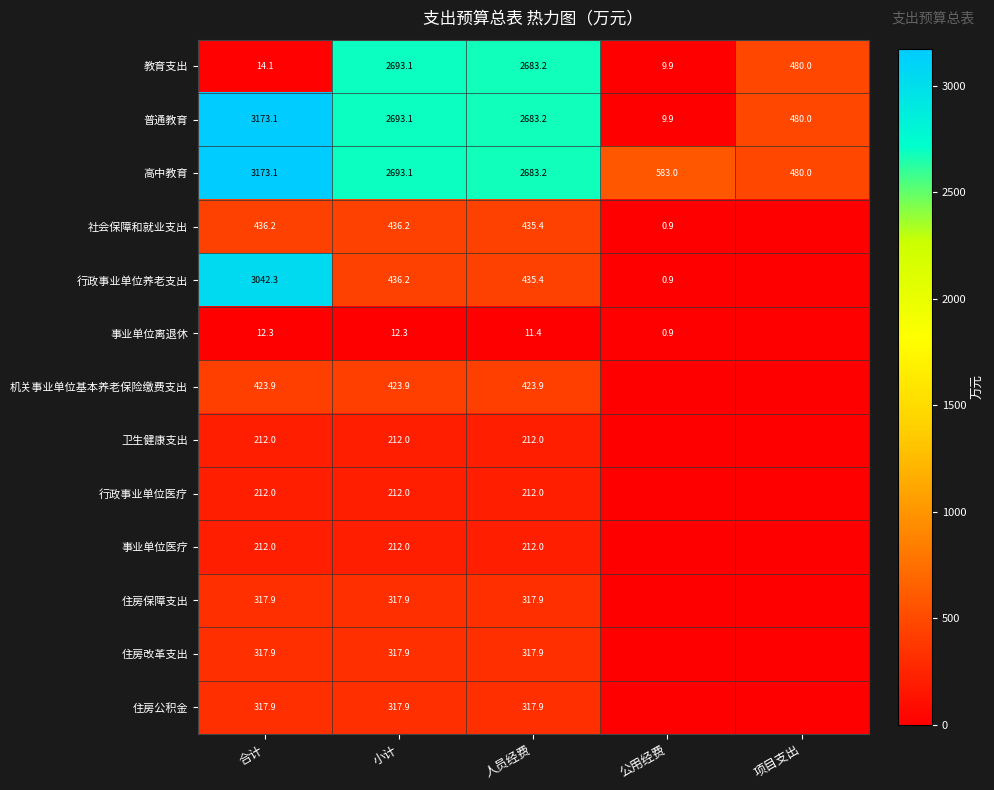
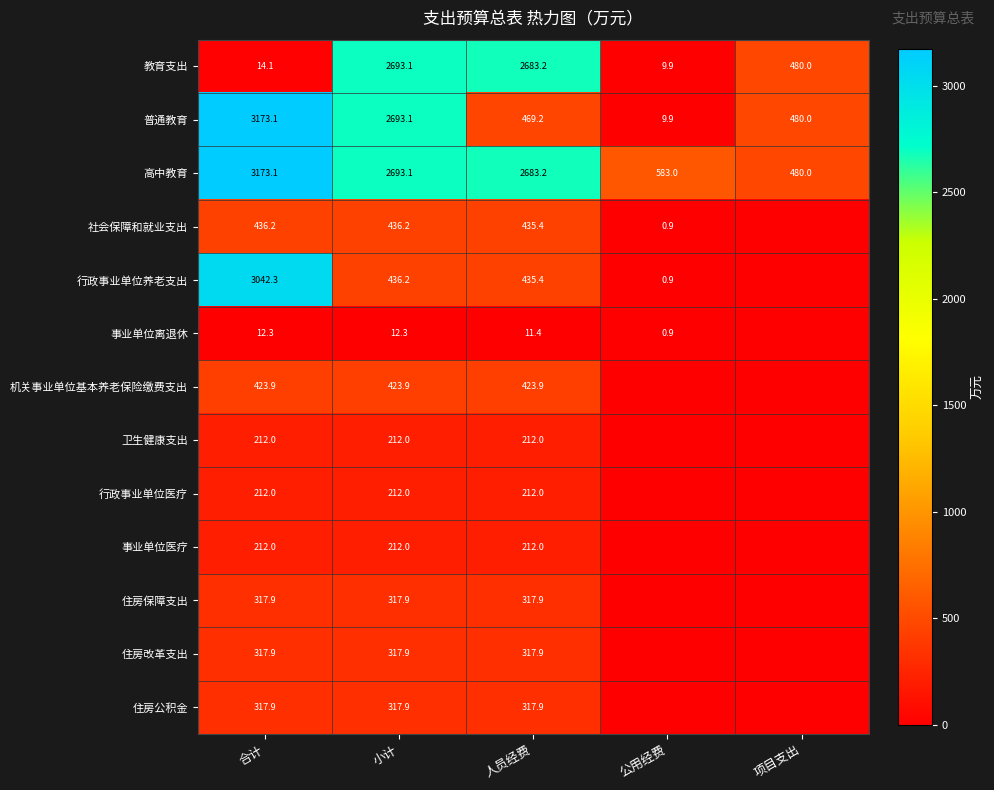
普通教育, 人员经费: 2683.2 -> 469.2
